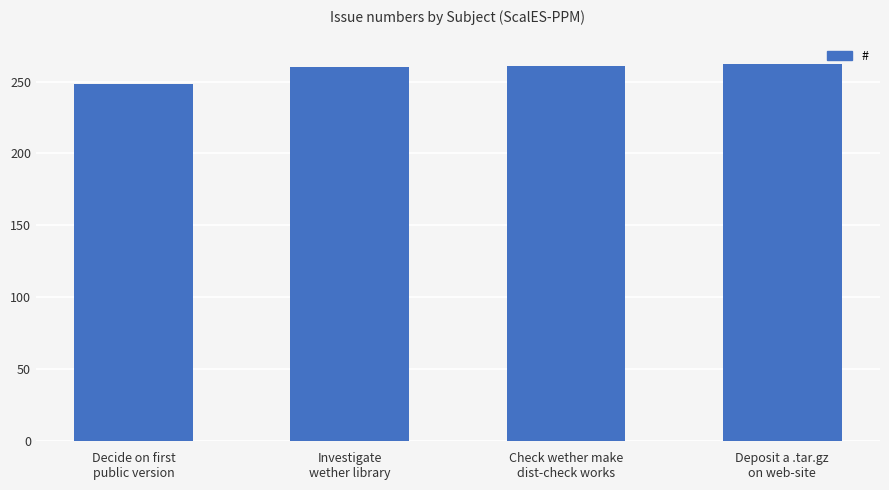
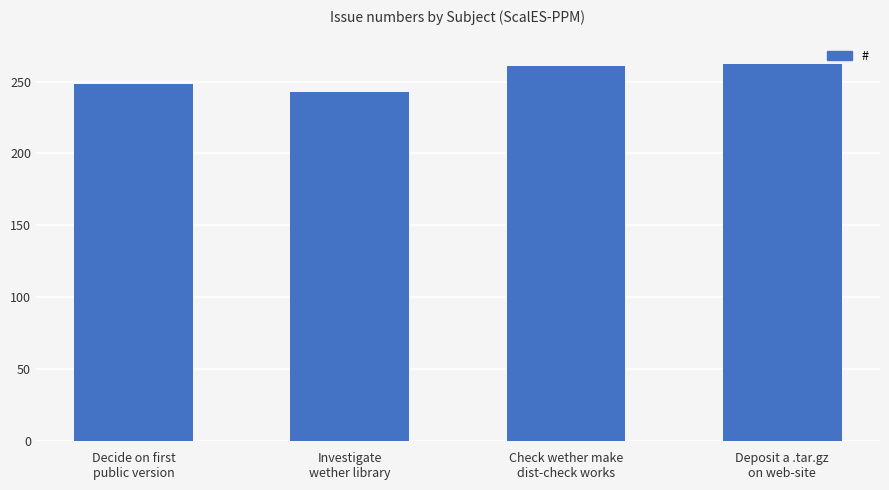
Investigate wether library: 260 -> 243
